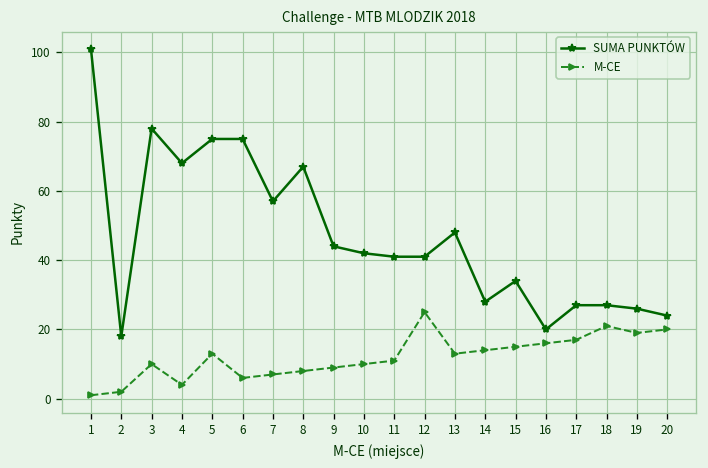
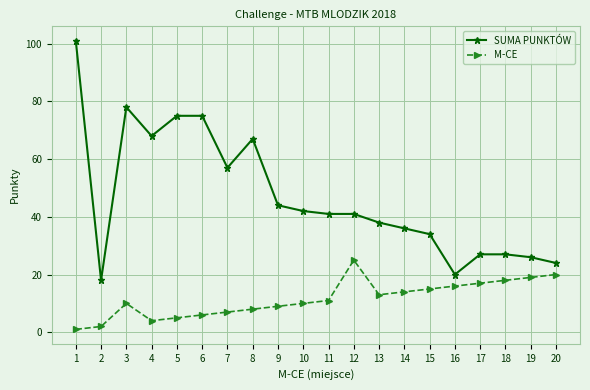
M-CE, 5: 13 -> 5
SUMA PUNKTÓW, 13: 48 -> 38
SUMA PUNKTÓW, 14: 28 -> 36
M-CE, 18: 21 -> 18
